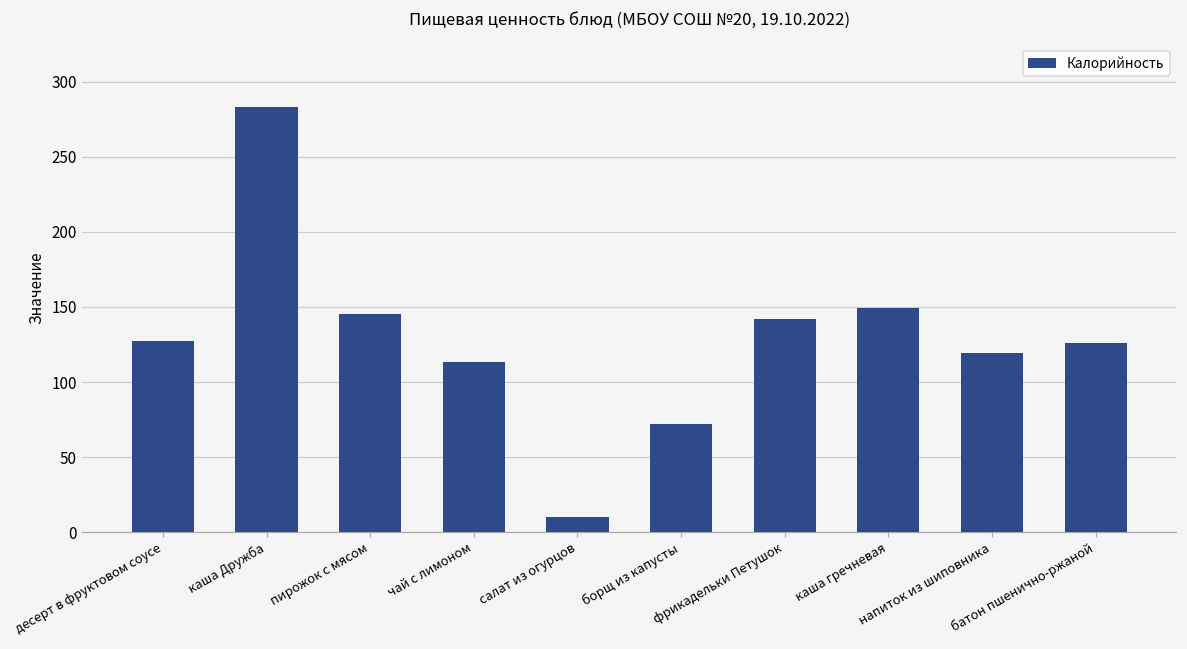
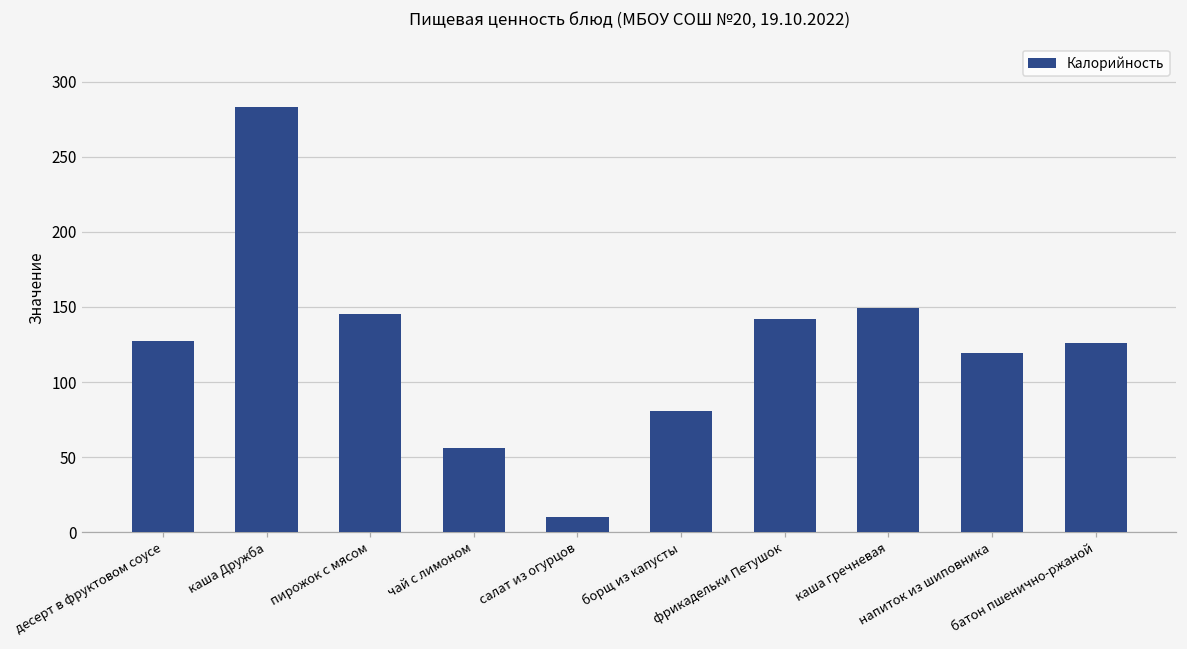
чай с лимоном: 113 -> 56
борщ из капусты: 72 -> 81
